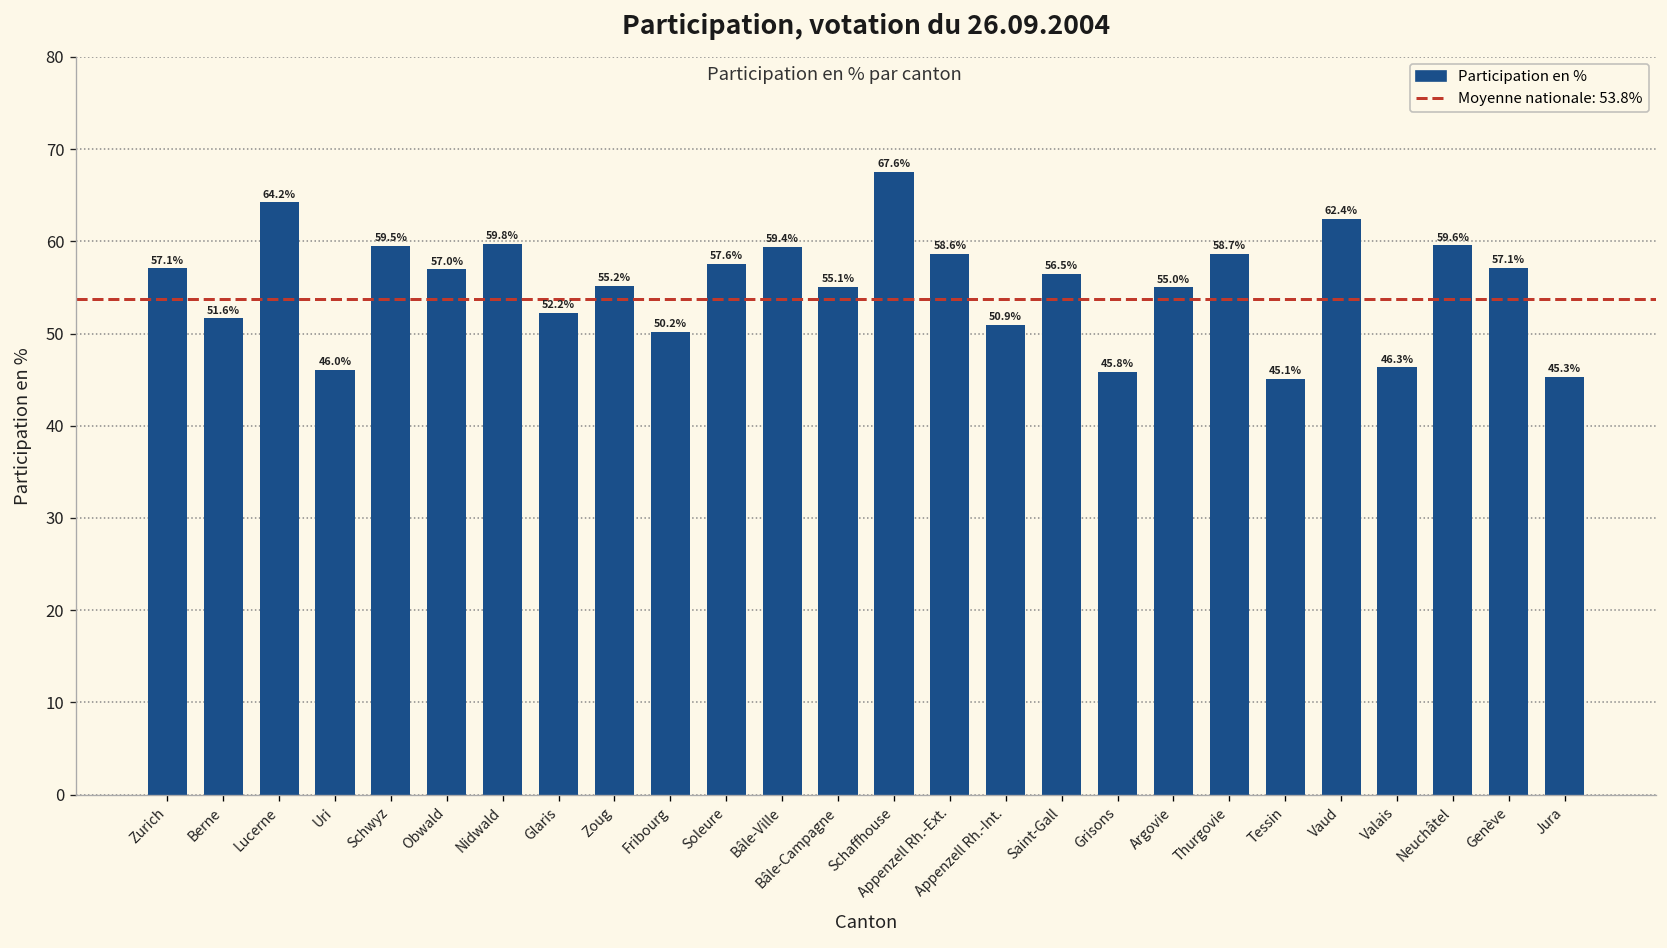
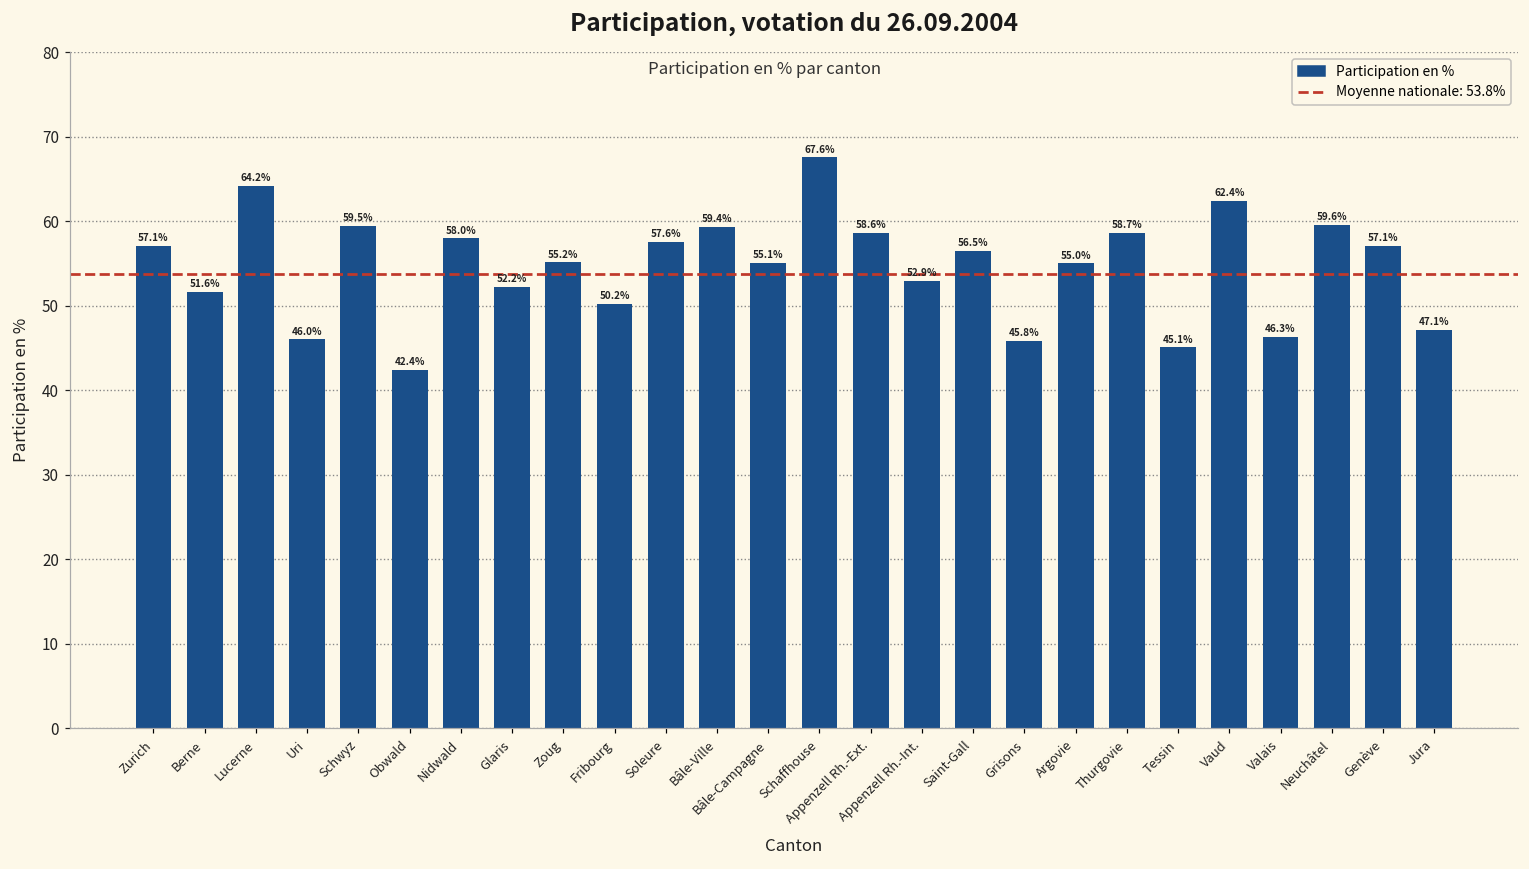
Obwald: 57.0% -> 42.4%
Nidwald: 59.8% -> 58.0%
Appenzell Rh.-Int.: 50.9% -> 52.9%
Jura: 45.3% -> 47.1%
